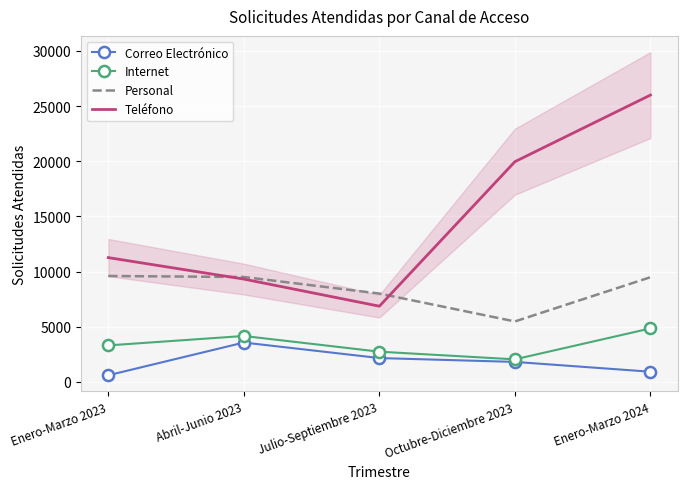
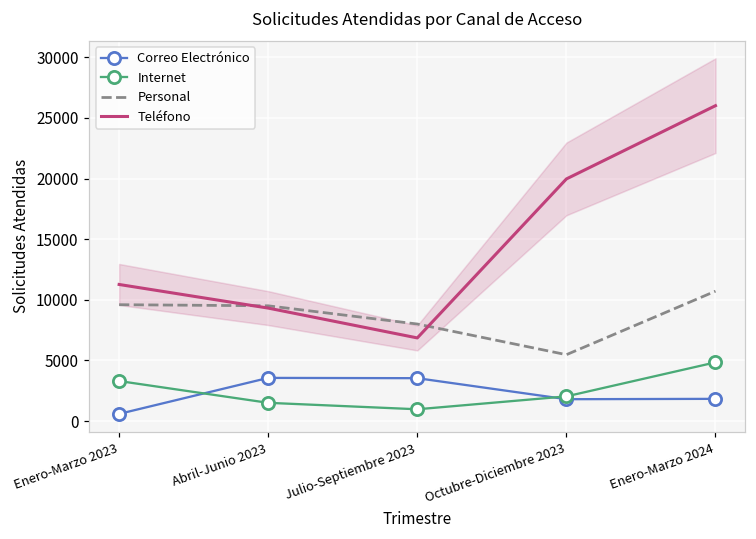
Internet, Abril-Junio 2023: 4200 -> 1500
Correo Electrónico, Julio-Septiembre 2023: 2200 -> 3500
Internet, Julio-Septiembre 2023: 2700 -> 1000
Correo Electrónico, Enero-Marzo 2024: 900 -> 1800
Personal, Enero-Marzo 2024: 9500 -> 10700
